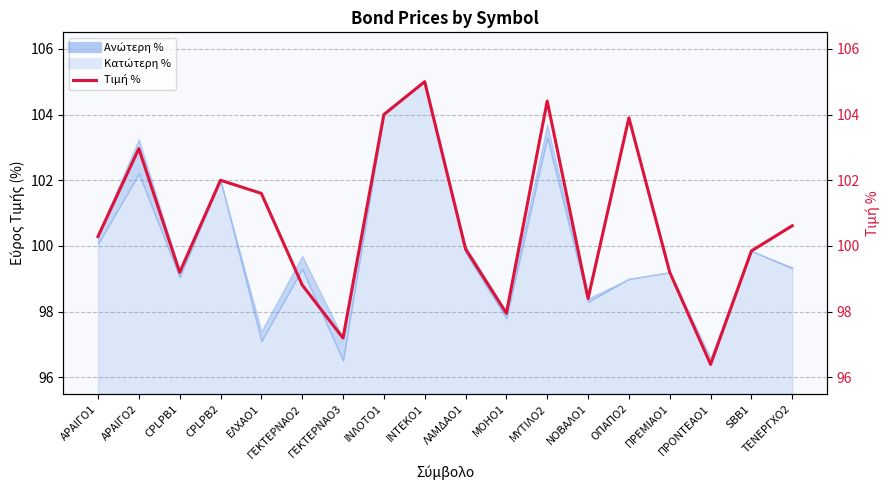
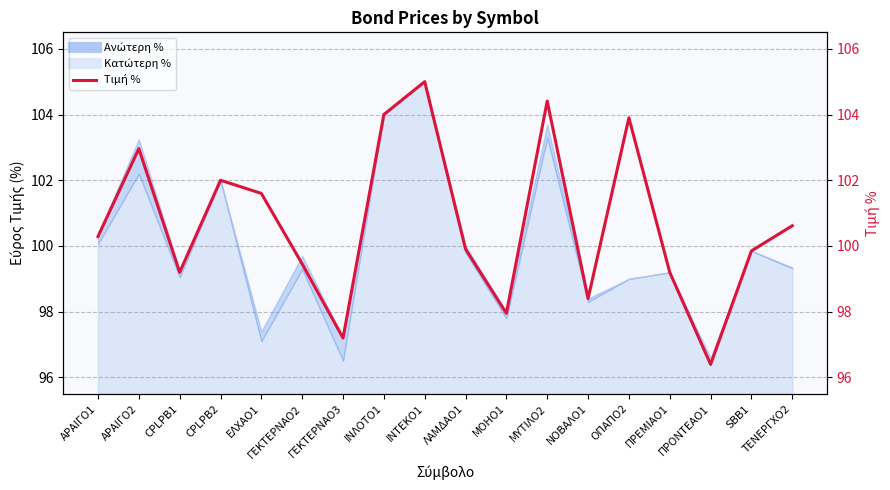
Τιμή %, ΓΕΚΤΕΡΝΑΟ2: 98.8 -> 99.5
